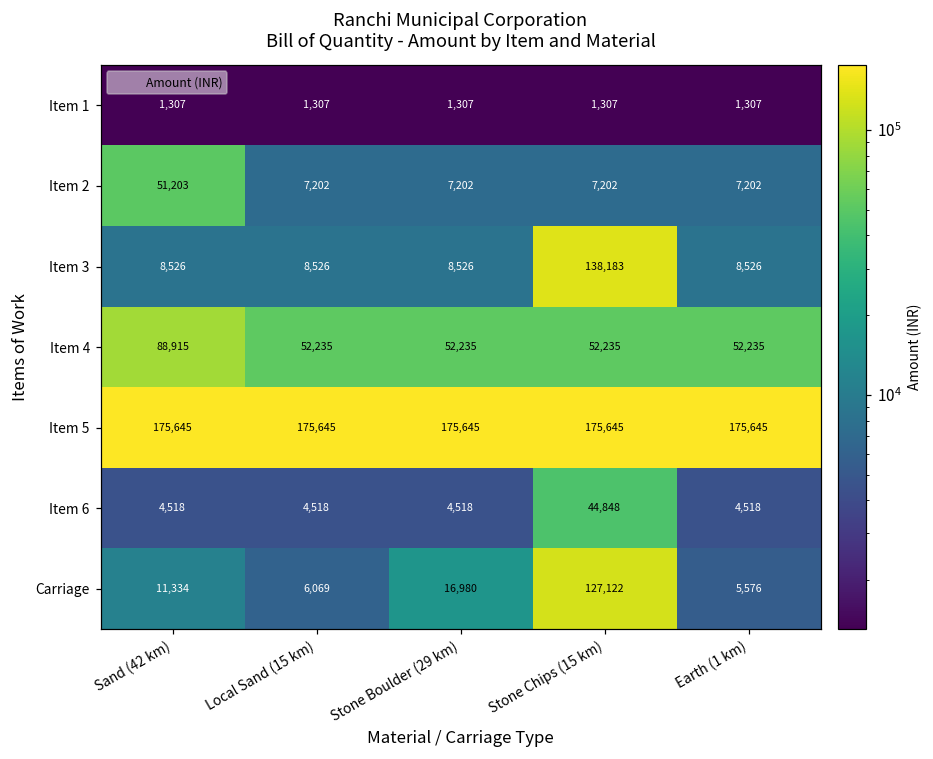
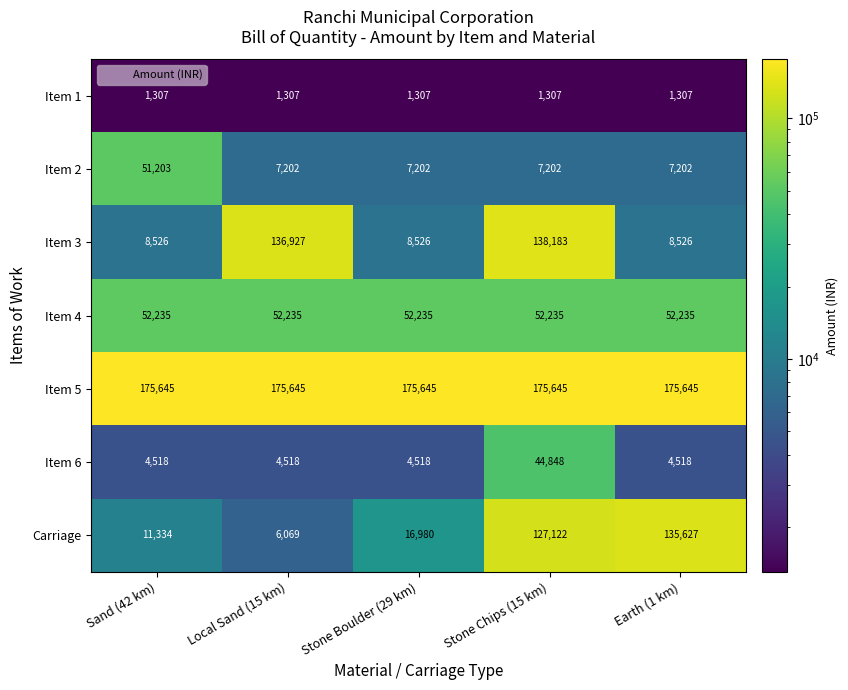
Item 3, Local Sand (15 km): 8,526 -> 136,927
Item 4, Sand (42 km): 88,915 -> 52,235
Carriage, Earth (1 km): 5,576 -> 135,627
